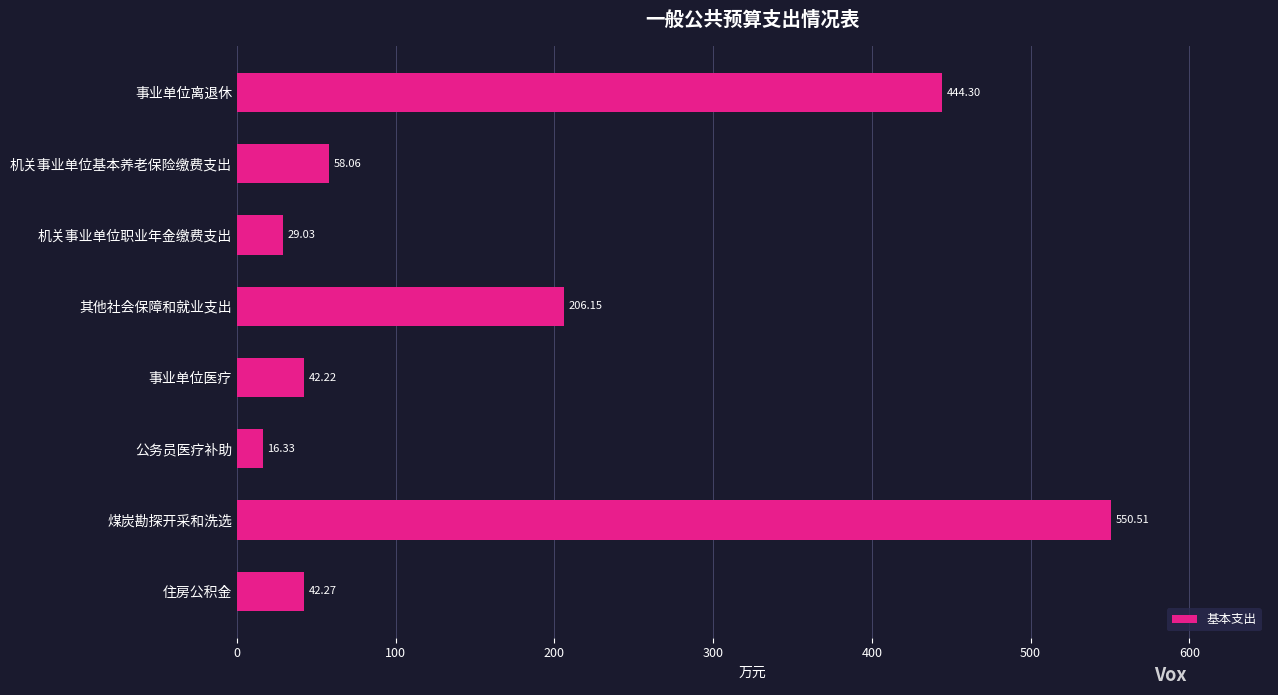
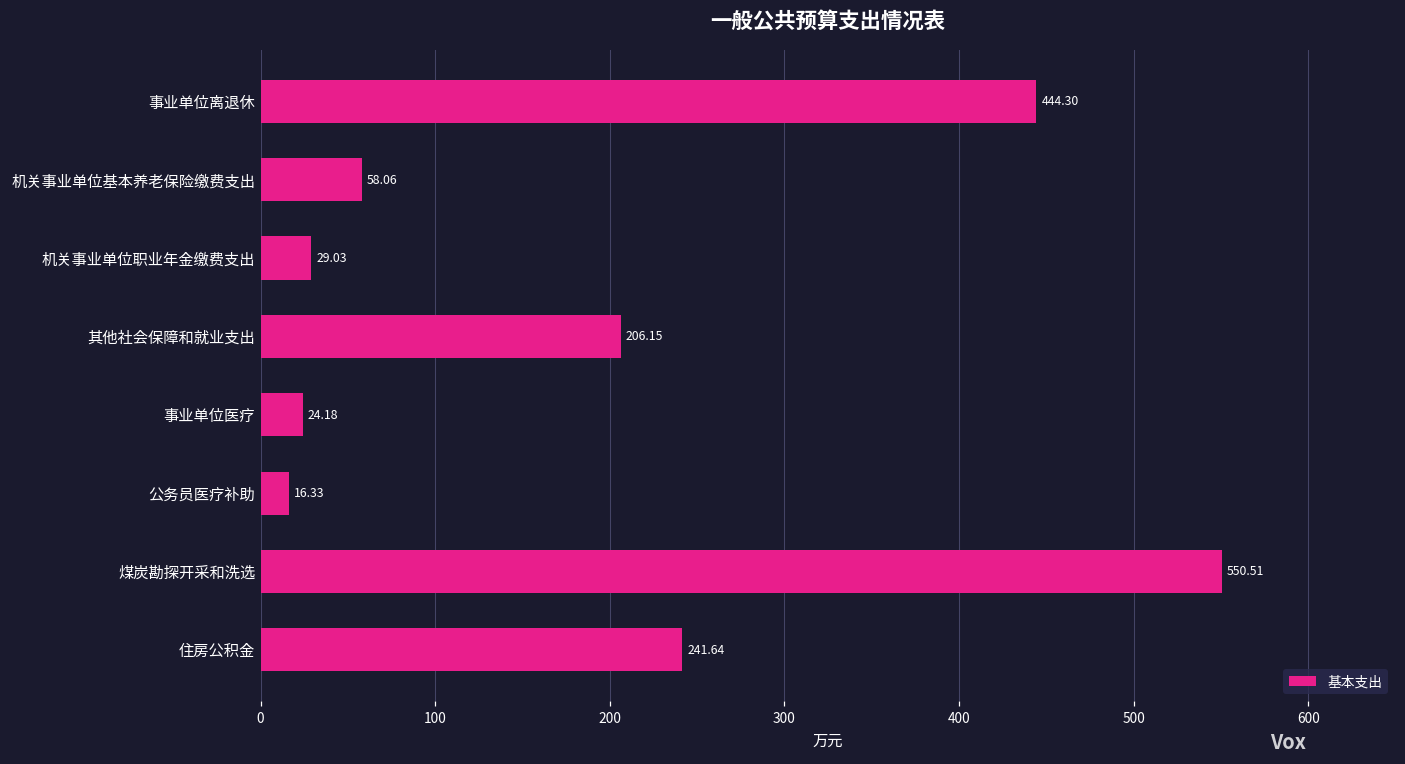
事业单位医疗: 42.22 -> 24.18
住房公积金: 42.27 -> 241.64
